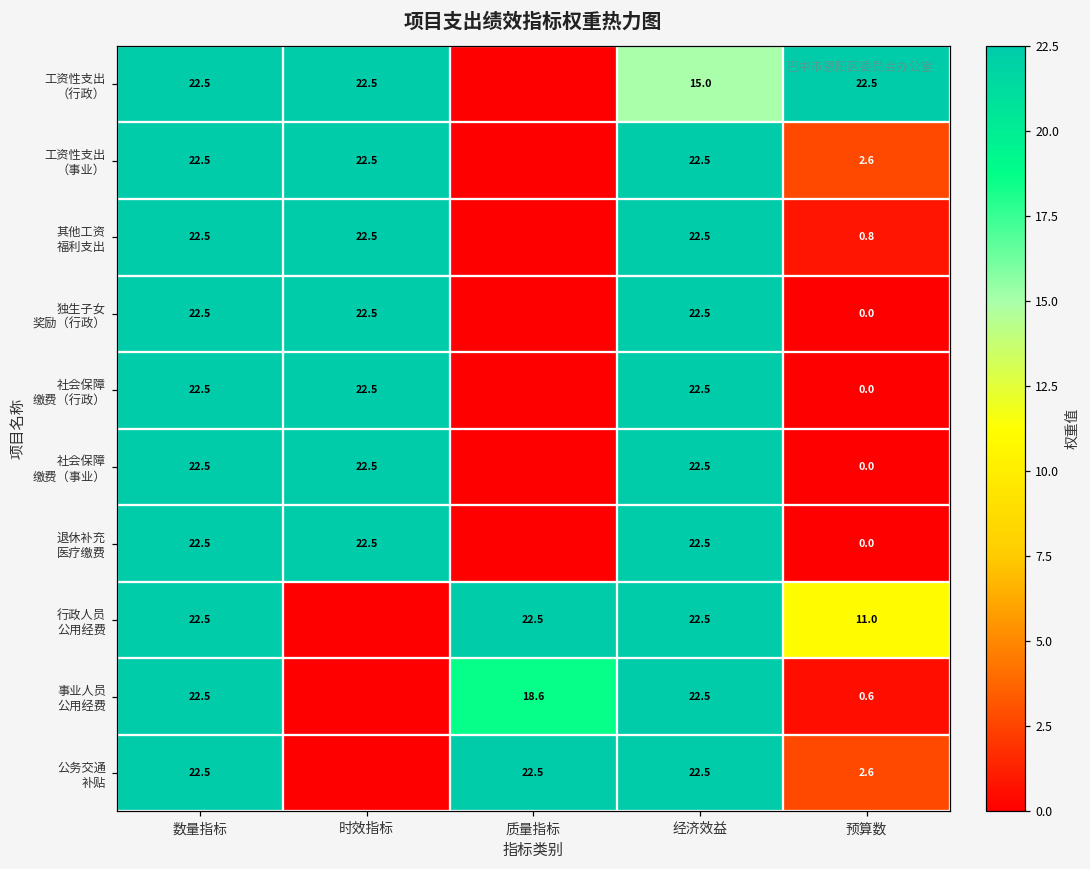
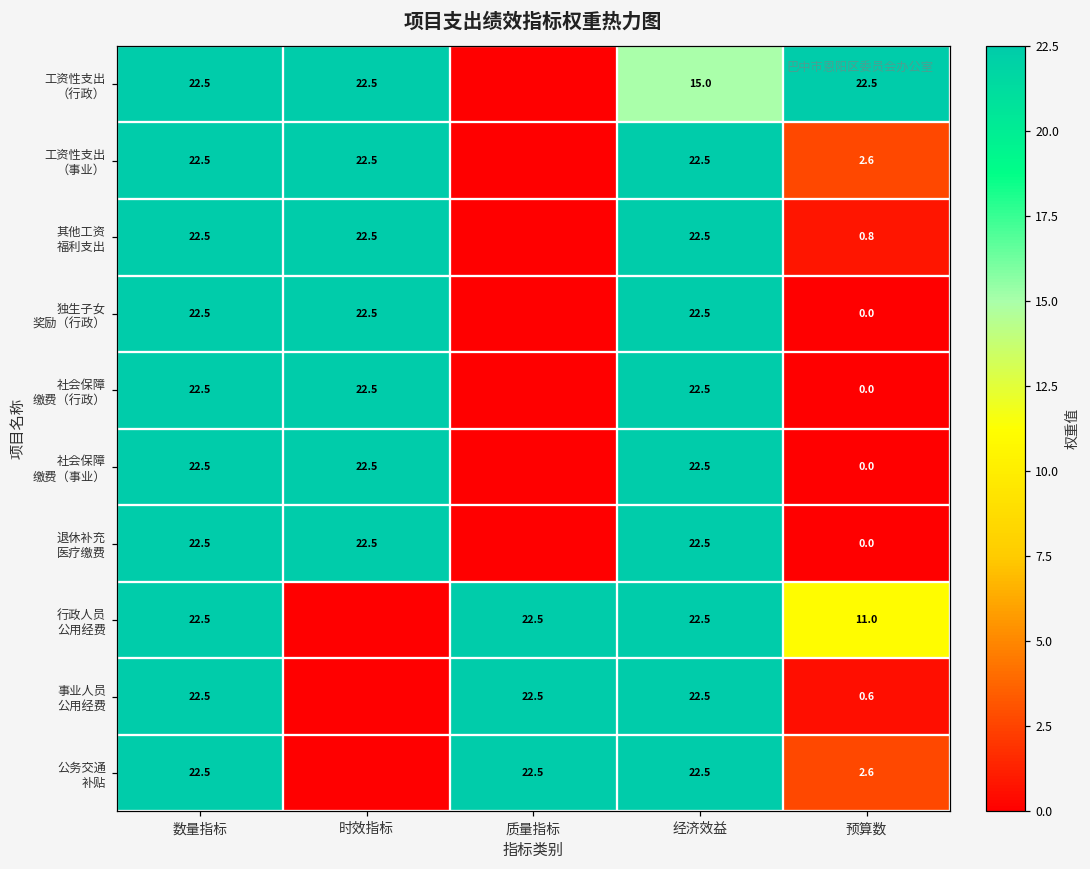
事业人员 公用经费, 质量指标: 18.6 -> 22.5
